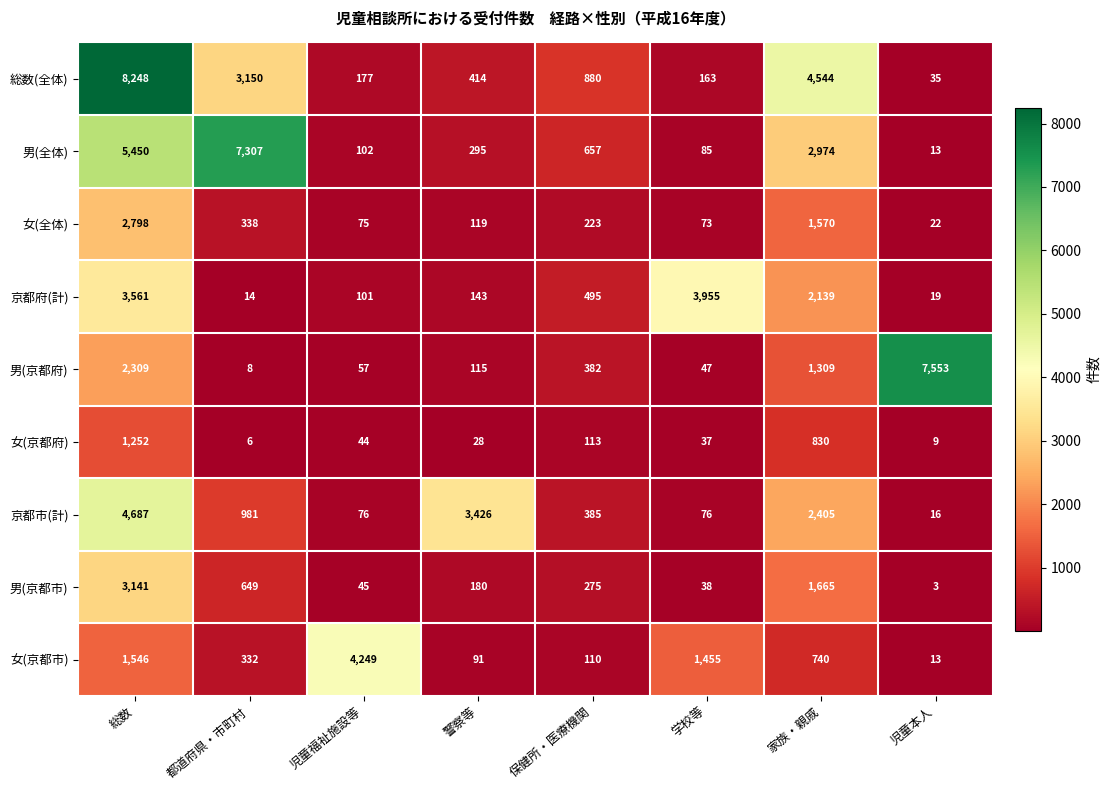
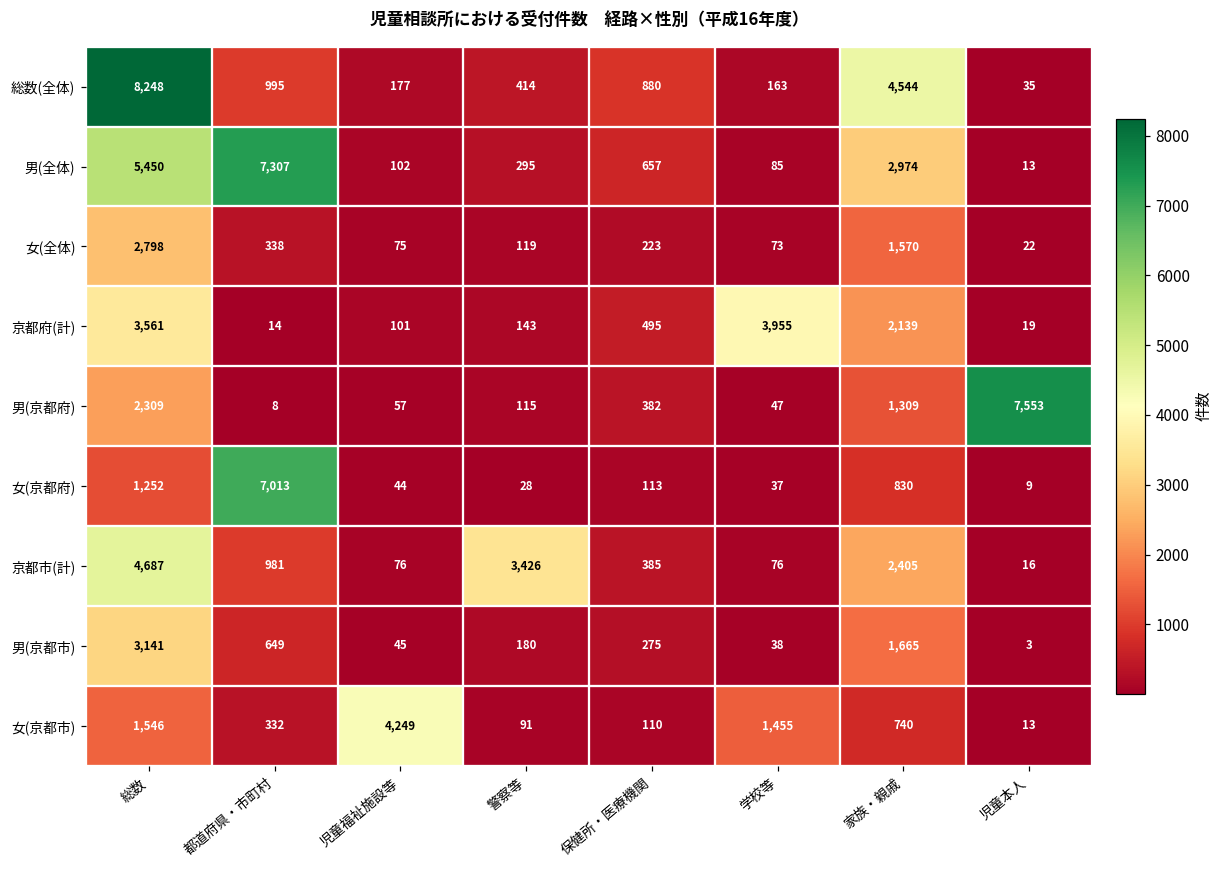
総数(全体), 都道府県・市町村: 3,150 -> 995
女(京都府), 都道府県・市町村: 6 -> 7,013
